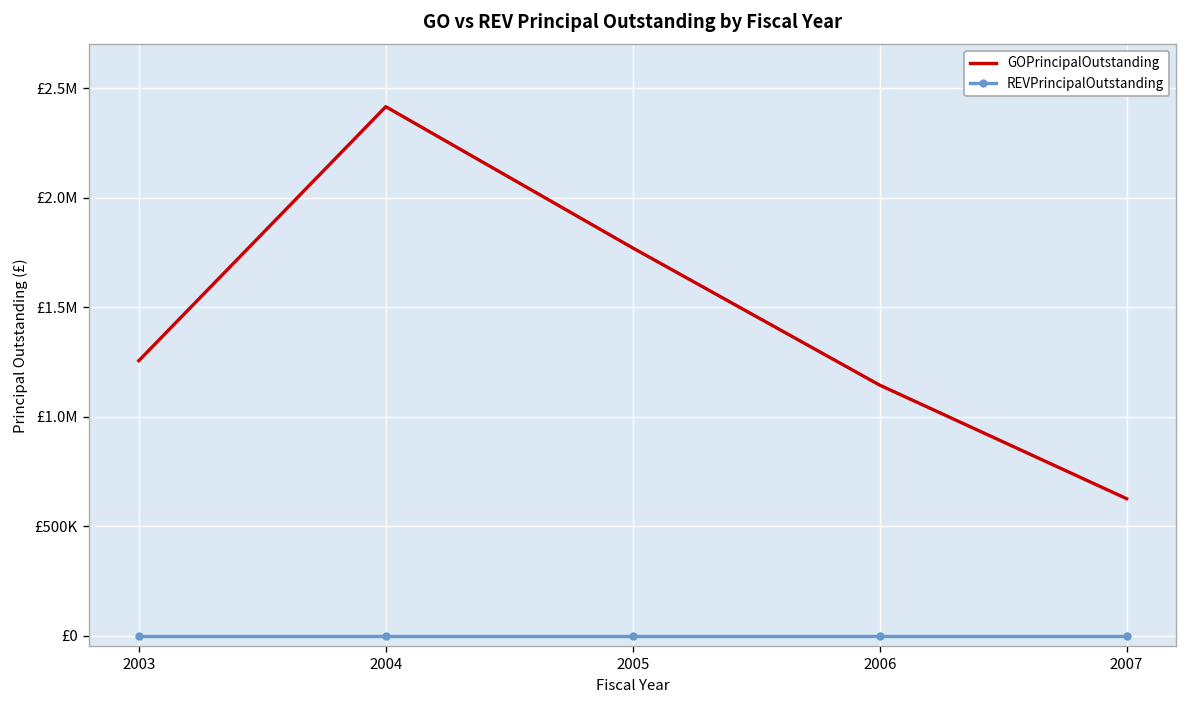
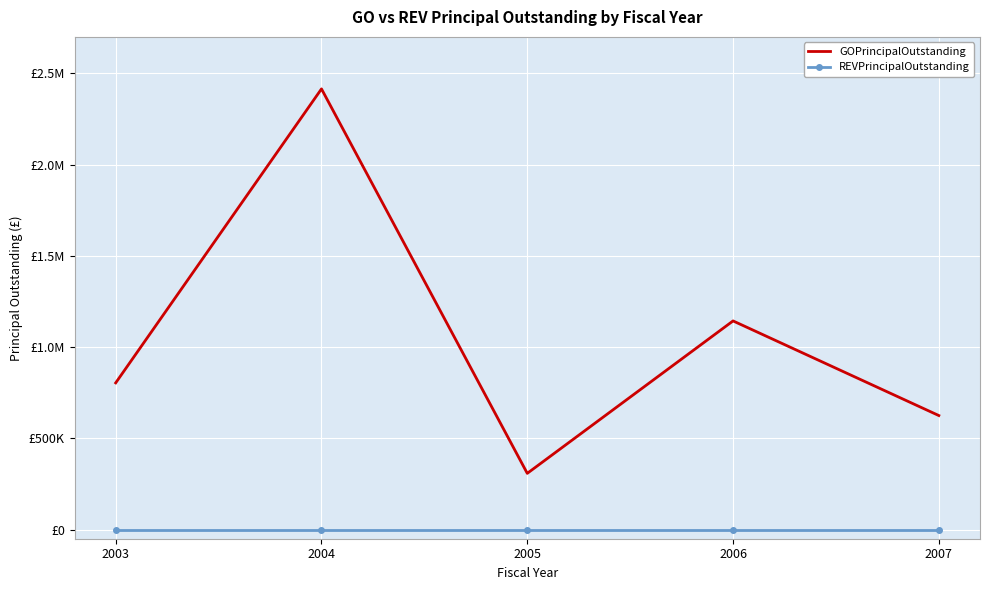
GOPrincipalOutstanding, 2003: £1260000 -> £800000
GOPrincipalOutstanding, 2005: £1770000 -> £310000
